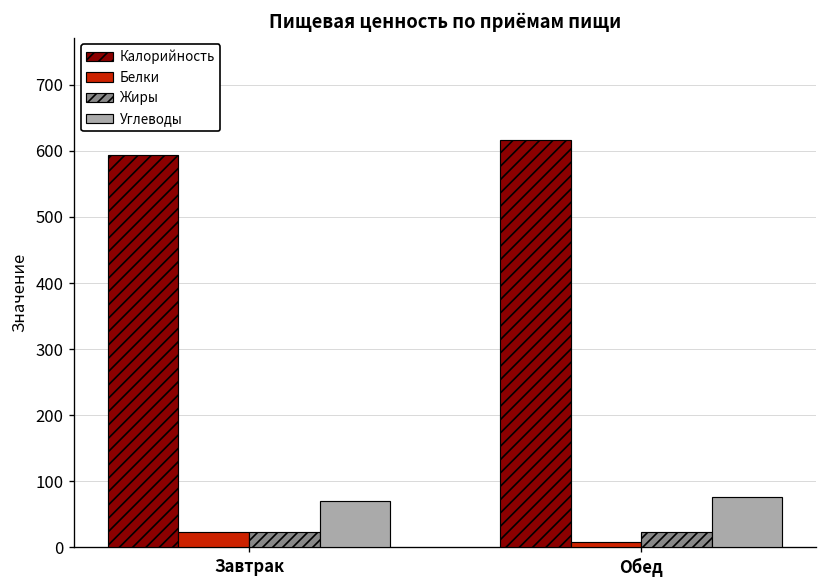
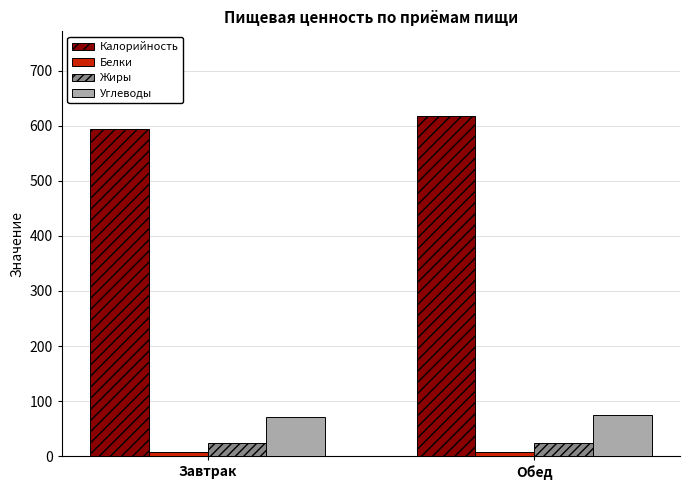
Белки, Завтрак: 20 -> 10
